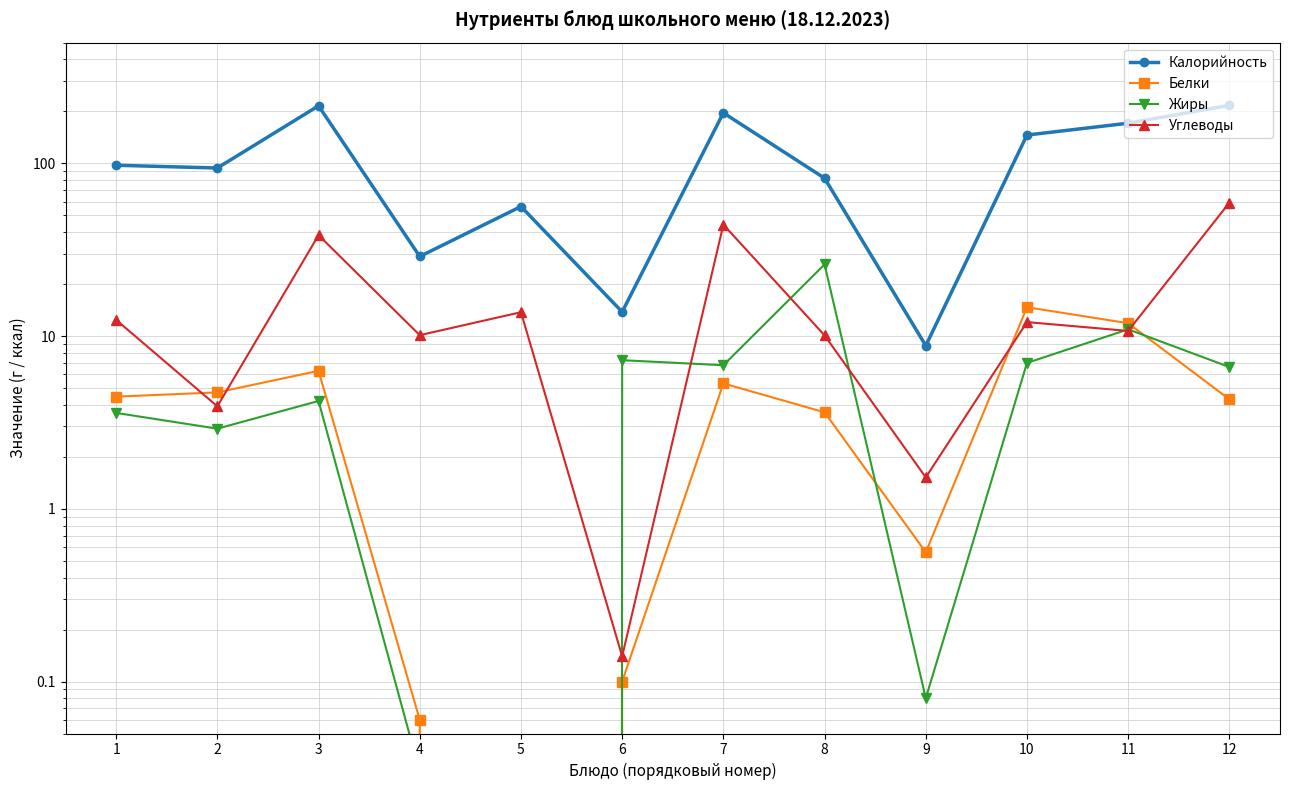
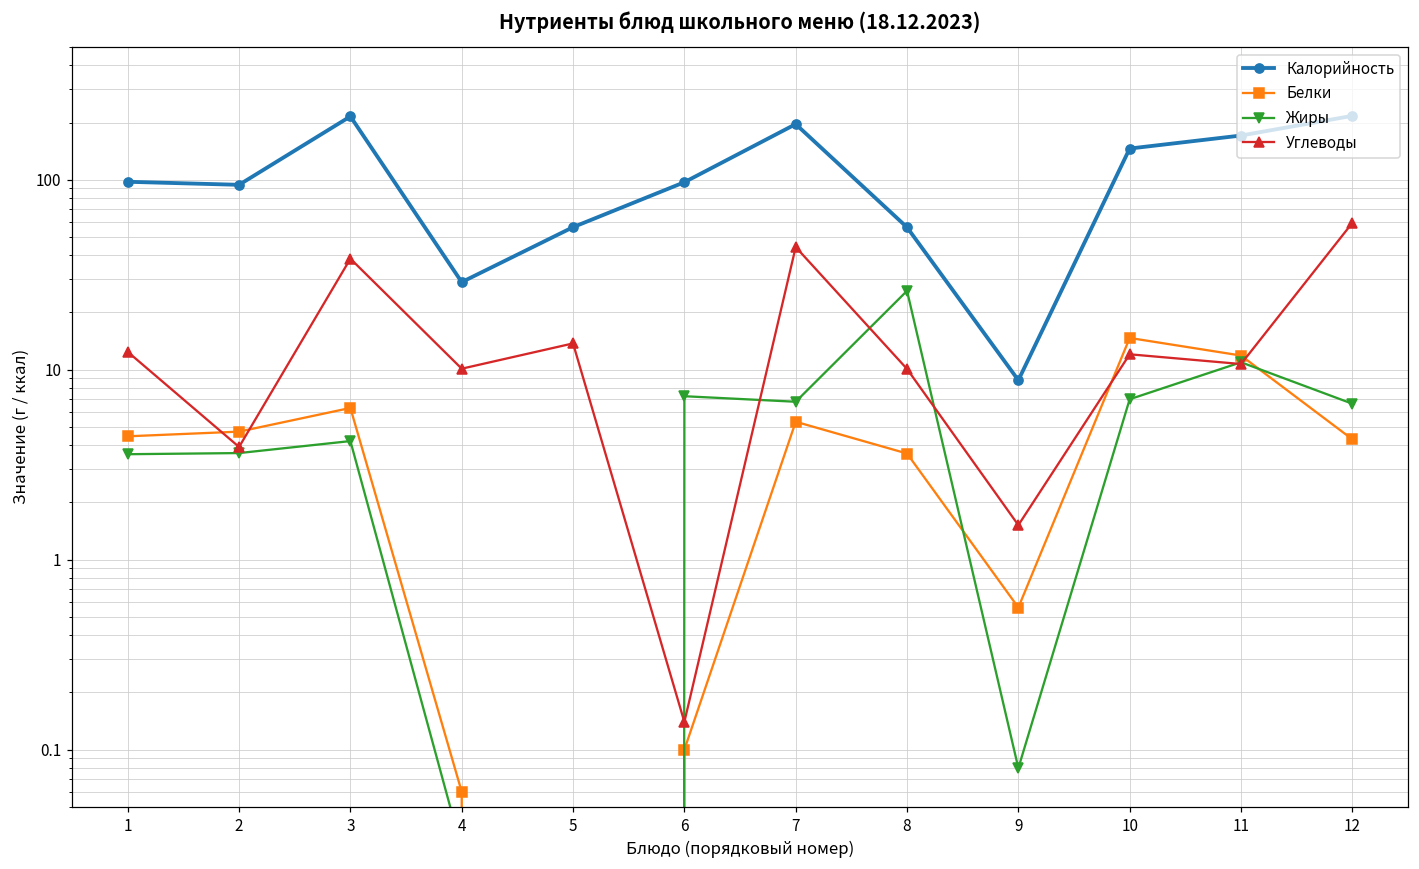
Жиры, 2: 2.9 -> 3.6
Калорийность, 6: 14 -> 100
Калорийность, 8: 80 -> 56
